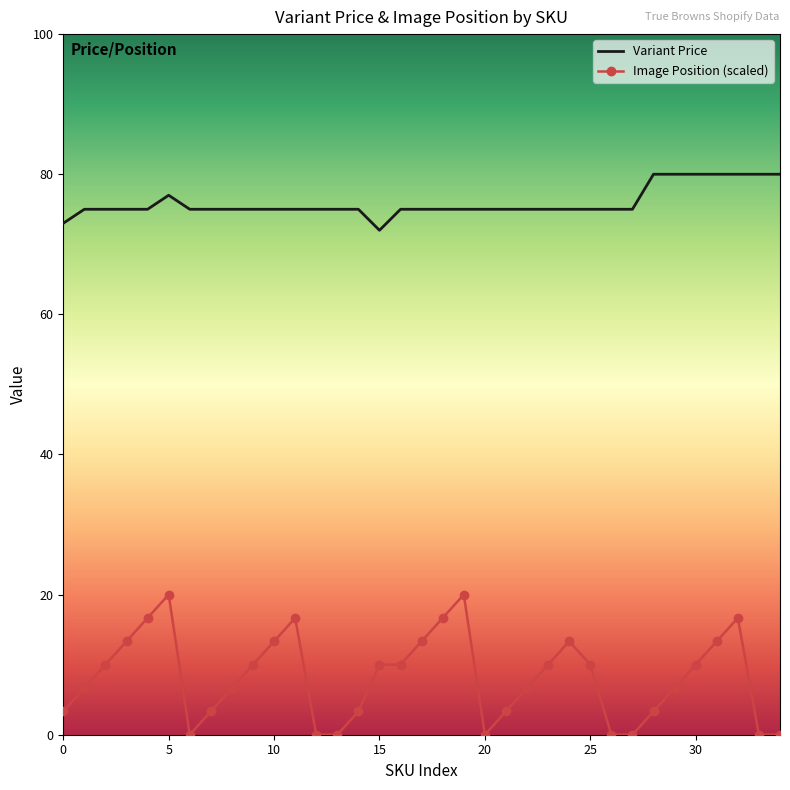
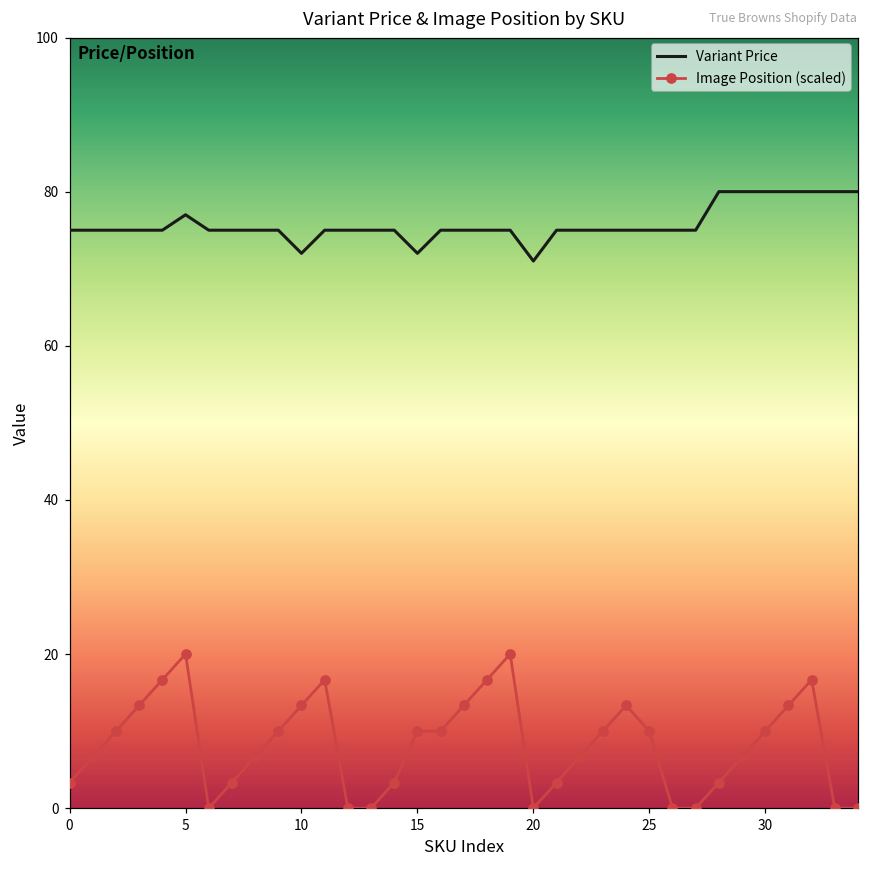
Variant Price, 0: 73 -> 75
Variant Price, 10: 75 -> 72
Variant Price, 20: 75 -> 71
